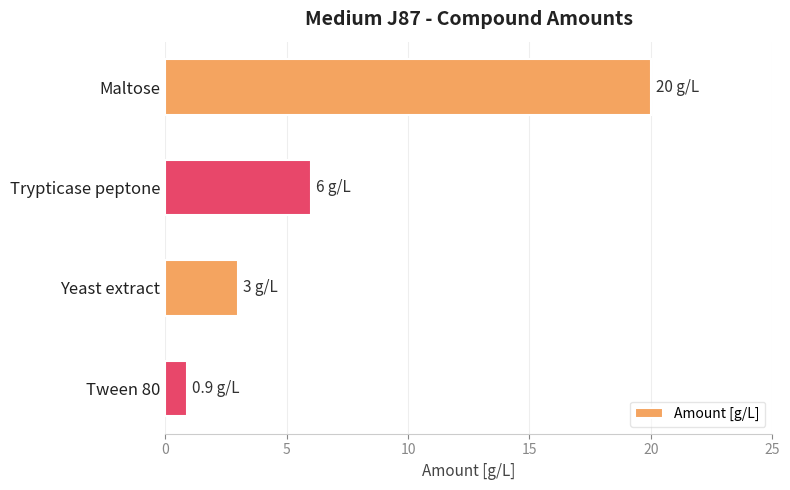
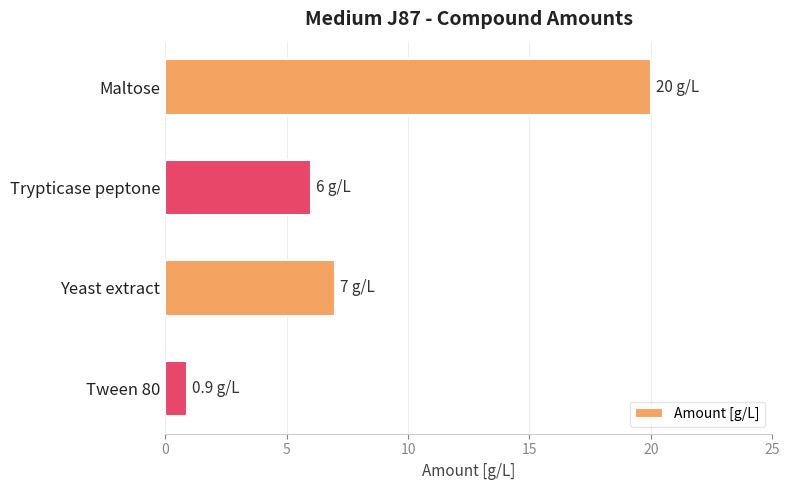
Yeast extract: 3 -> 7
